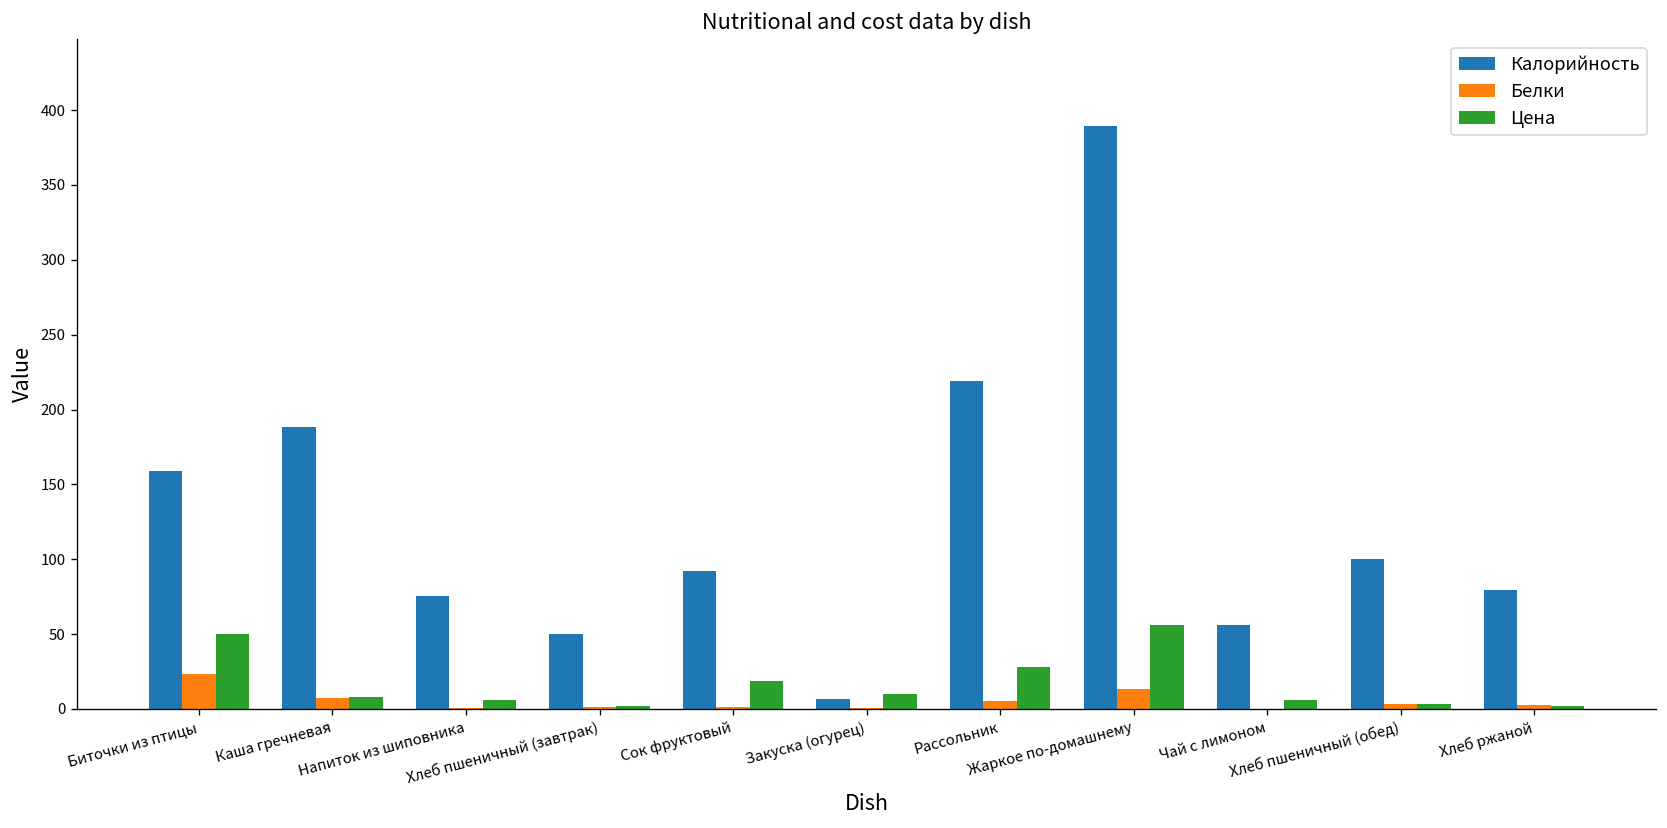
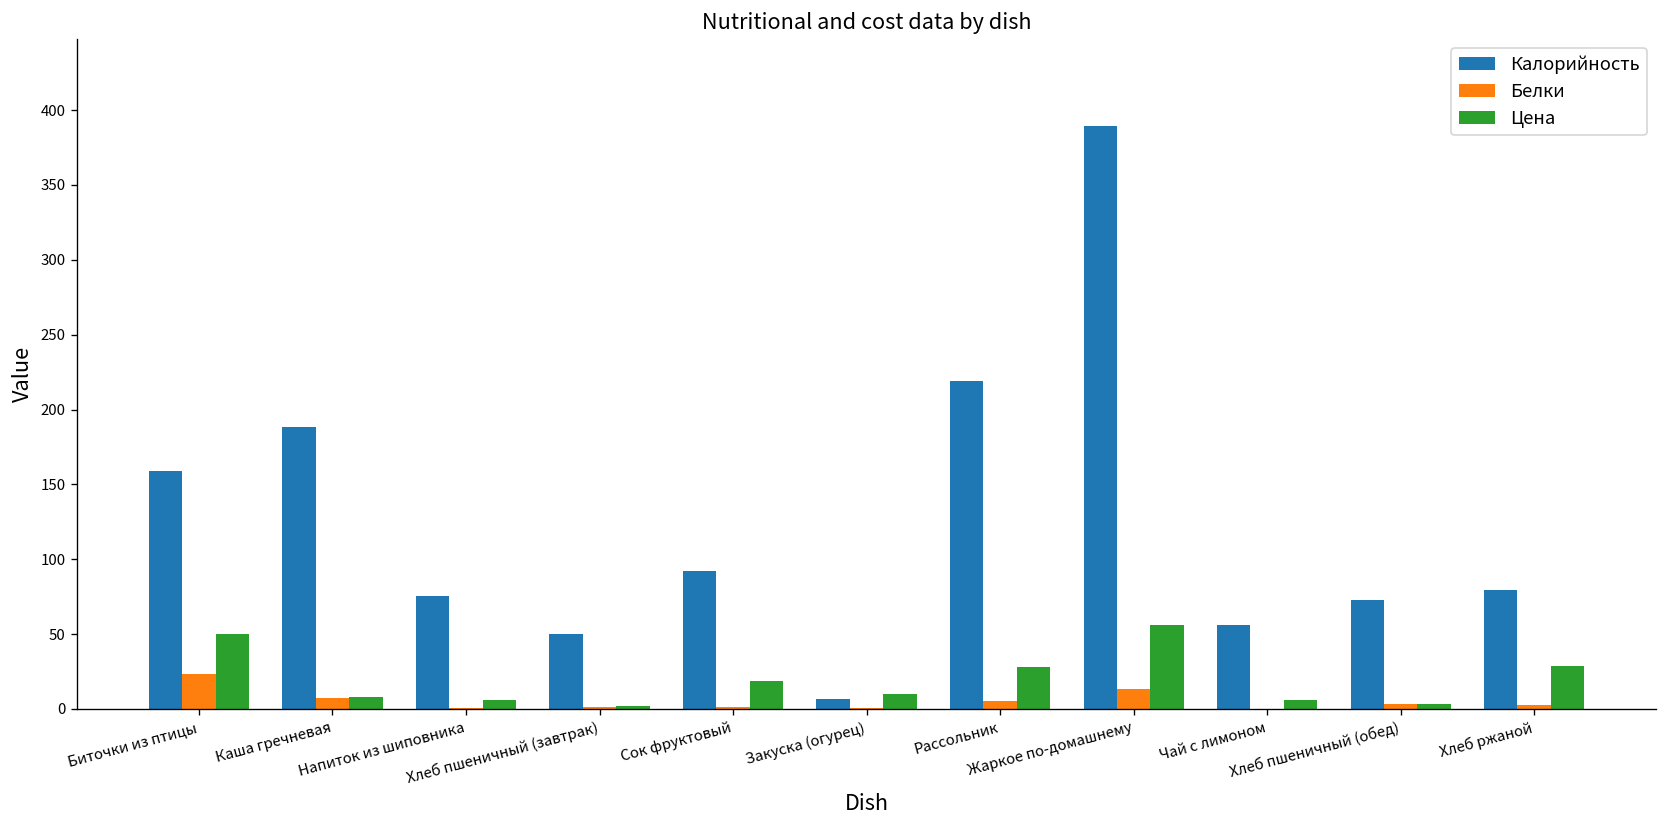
Калорийность, Хлеб пшеничный (обед): 100 -> 73
Цена, Хлеб ржаной: 2 -> 29
